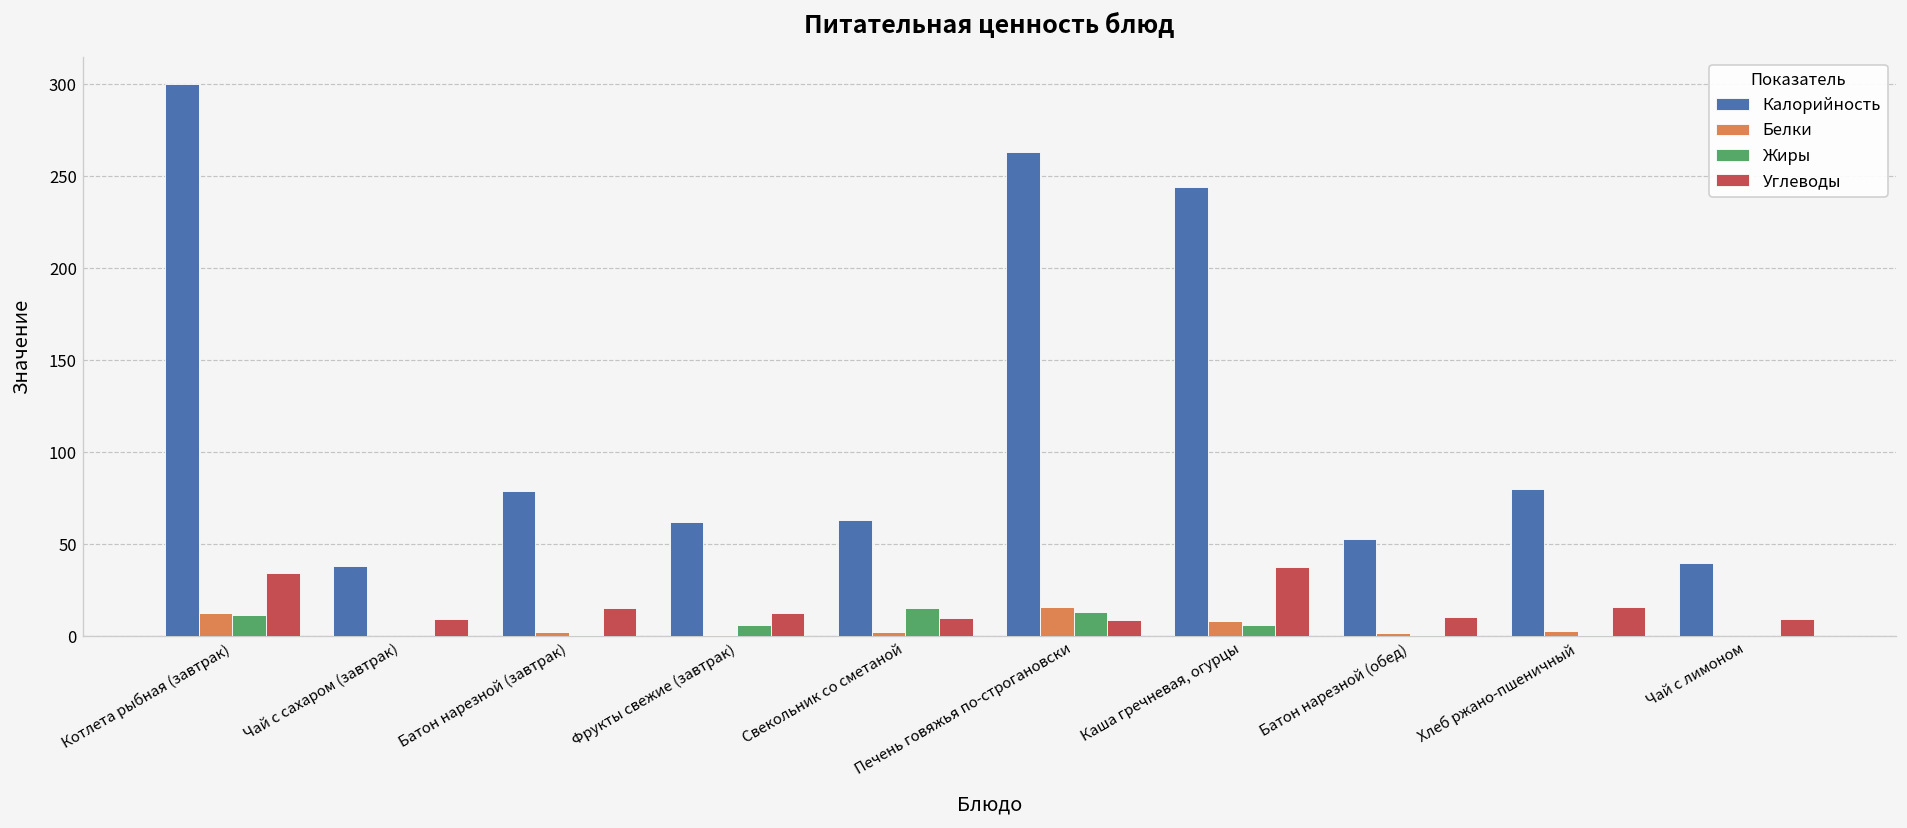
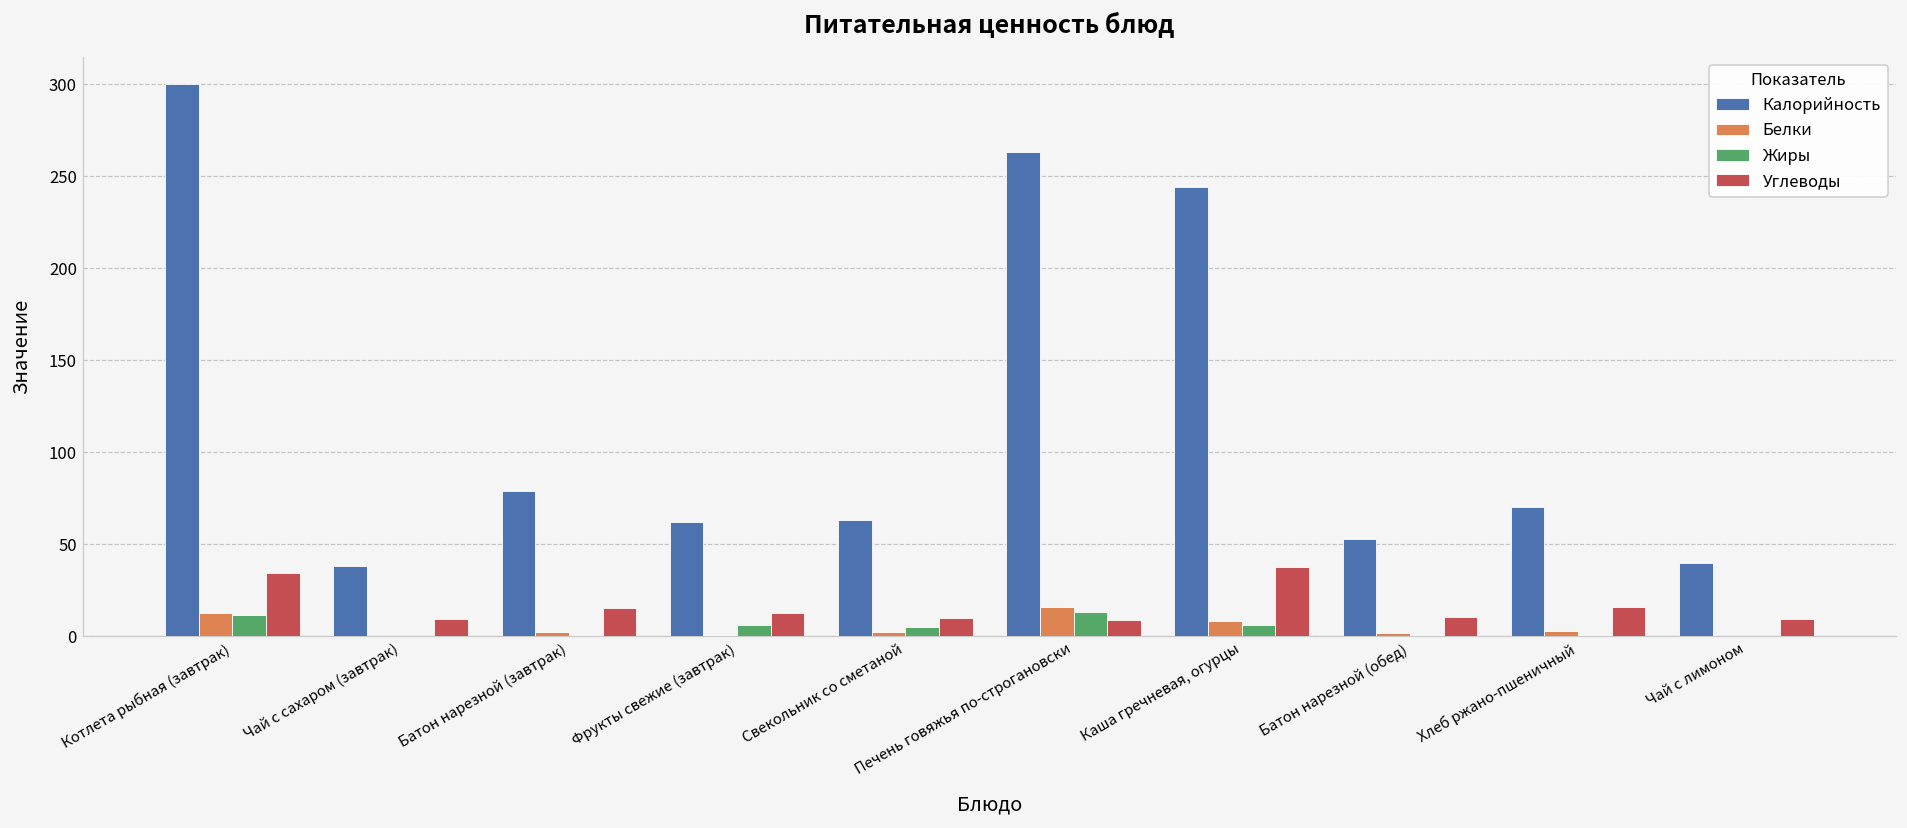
Жиры, Свекольник со сметаной: 15 -> 5
Калорийность, Хлеб ржано-пшеничный: 80 -> 70
